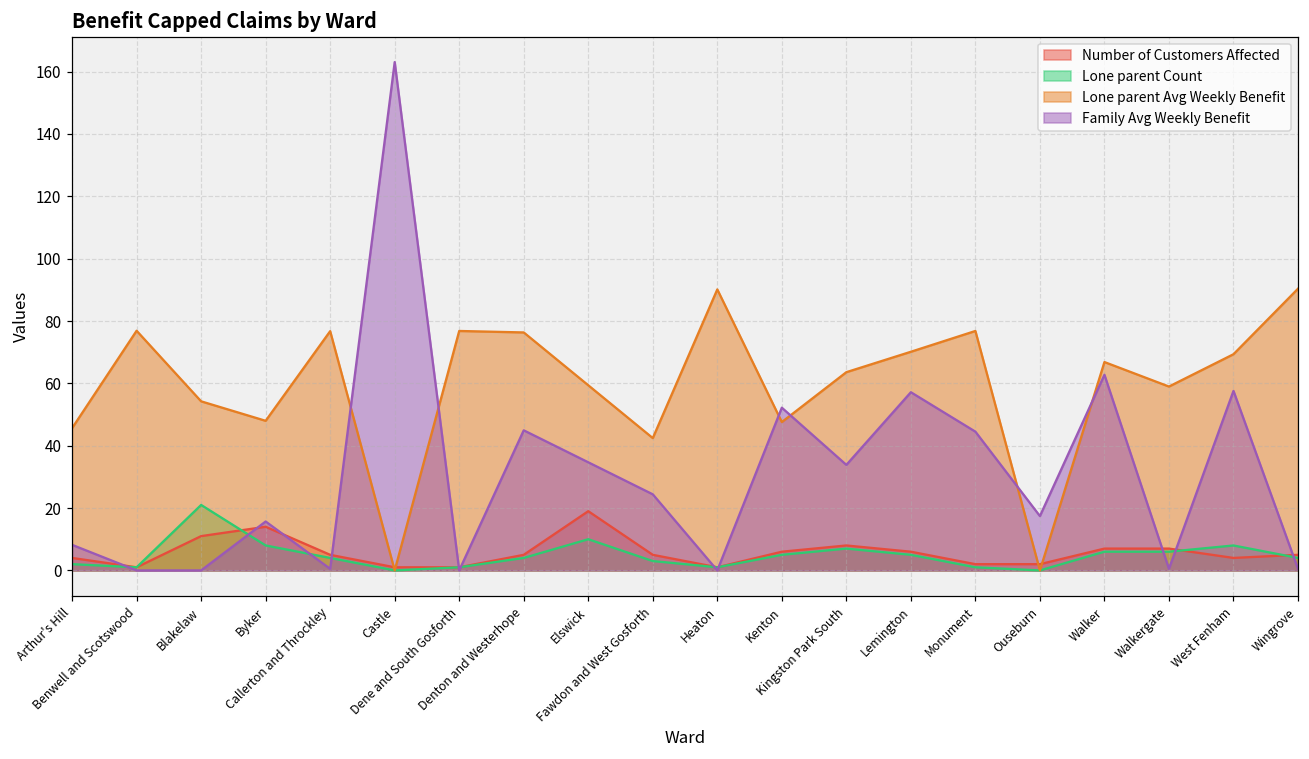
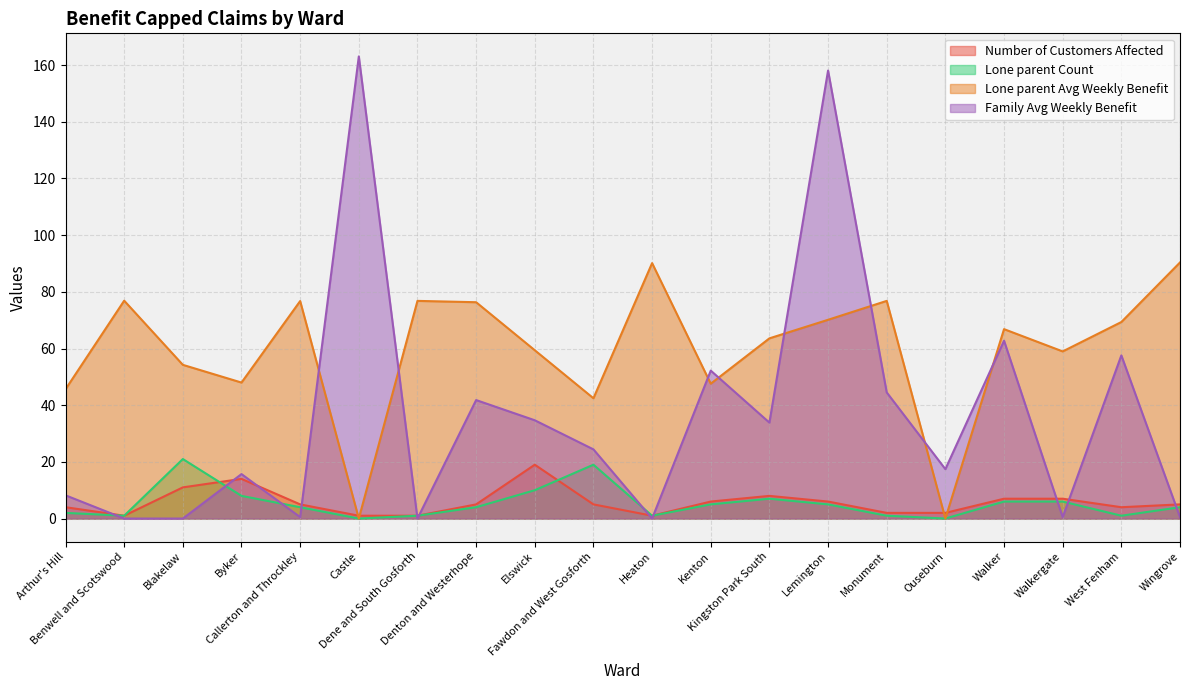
Family Avg Weekly Benefit, Denton and Westerhope: 45 -> 42
Lone parent Count, Fawdon and West Gosforth: 3 -> 19
Family Avg Weekly Benefit, Lemington: 57 -> 158
Lone parent Count, West Fenham: 8 -> 1
